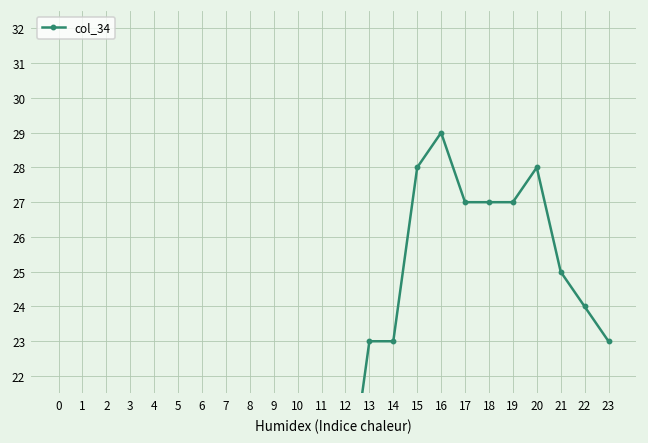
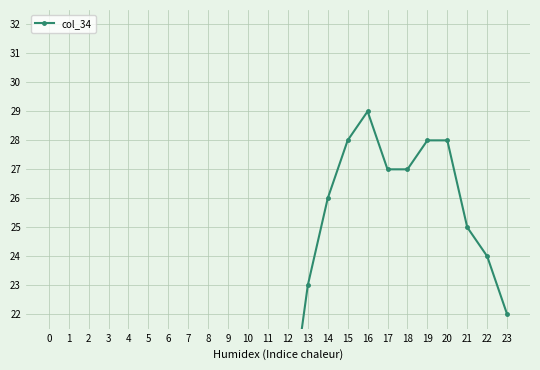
14: 23 -> 26
19: 27 -> 28
23: 23 -> 22
